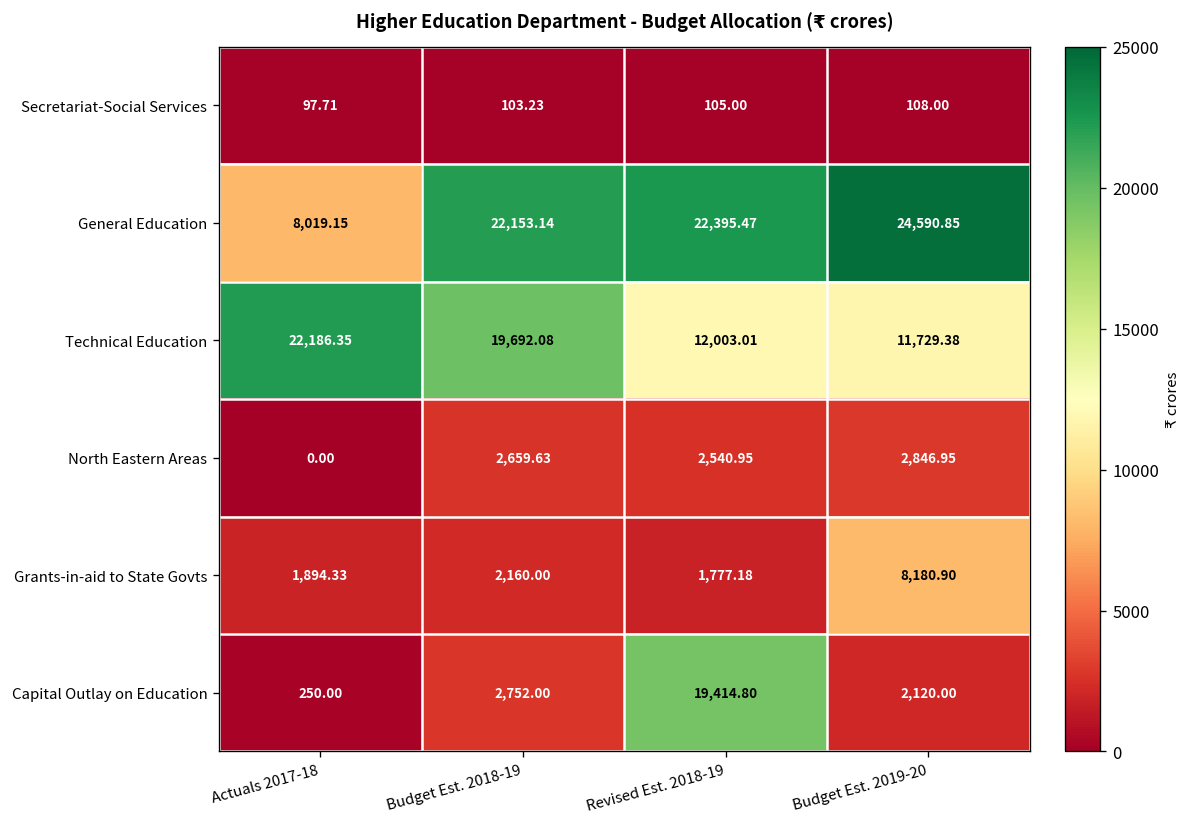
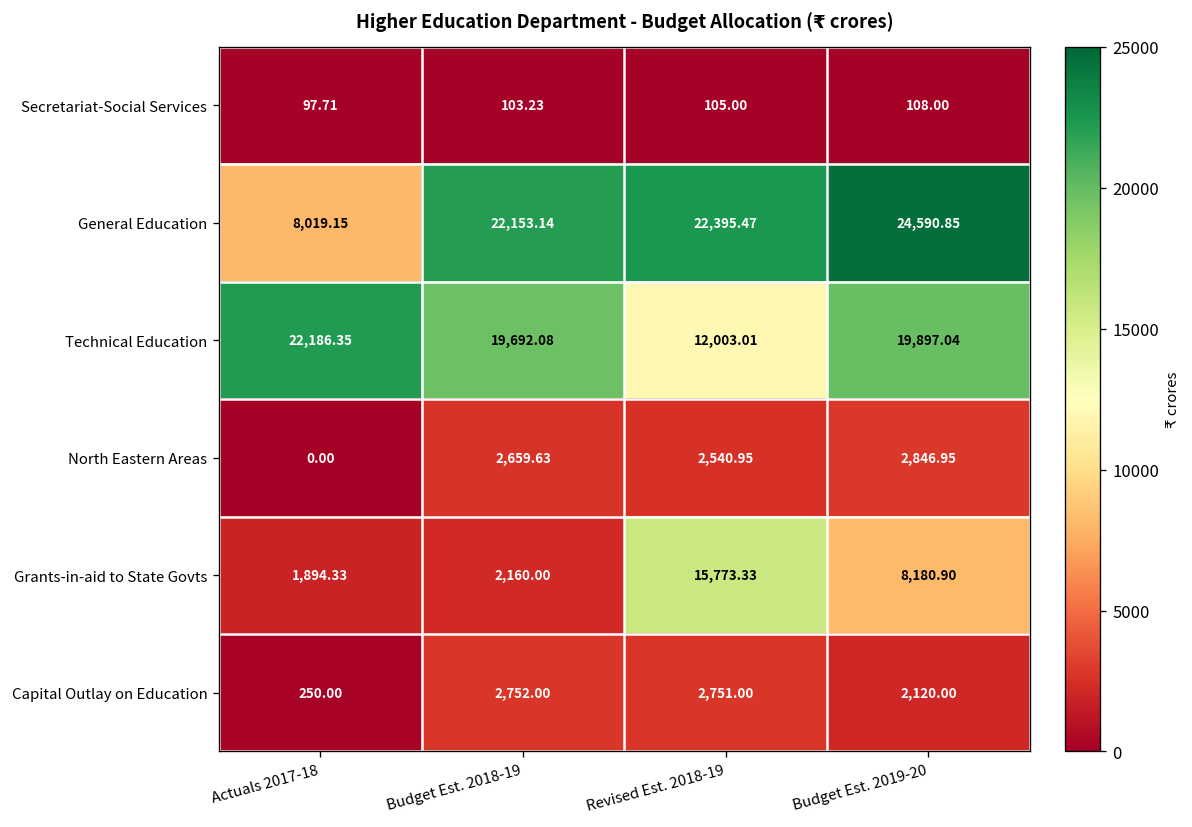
Technical Education, Budget Est. 2019-20: 11,729.38 -> 19,897.04
Grants-in-aid to State Govts, Revised Est. 2018-19: 1,777.18 -> 15,773.33
Capital Outlay on Education, Revised Est. 2018-19: 19,414.80 -> 2,751.00
